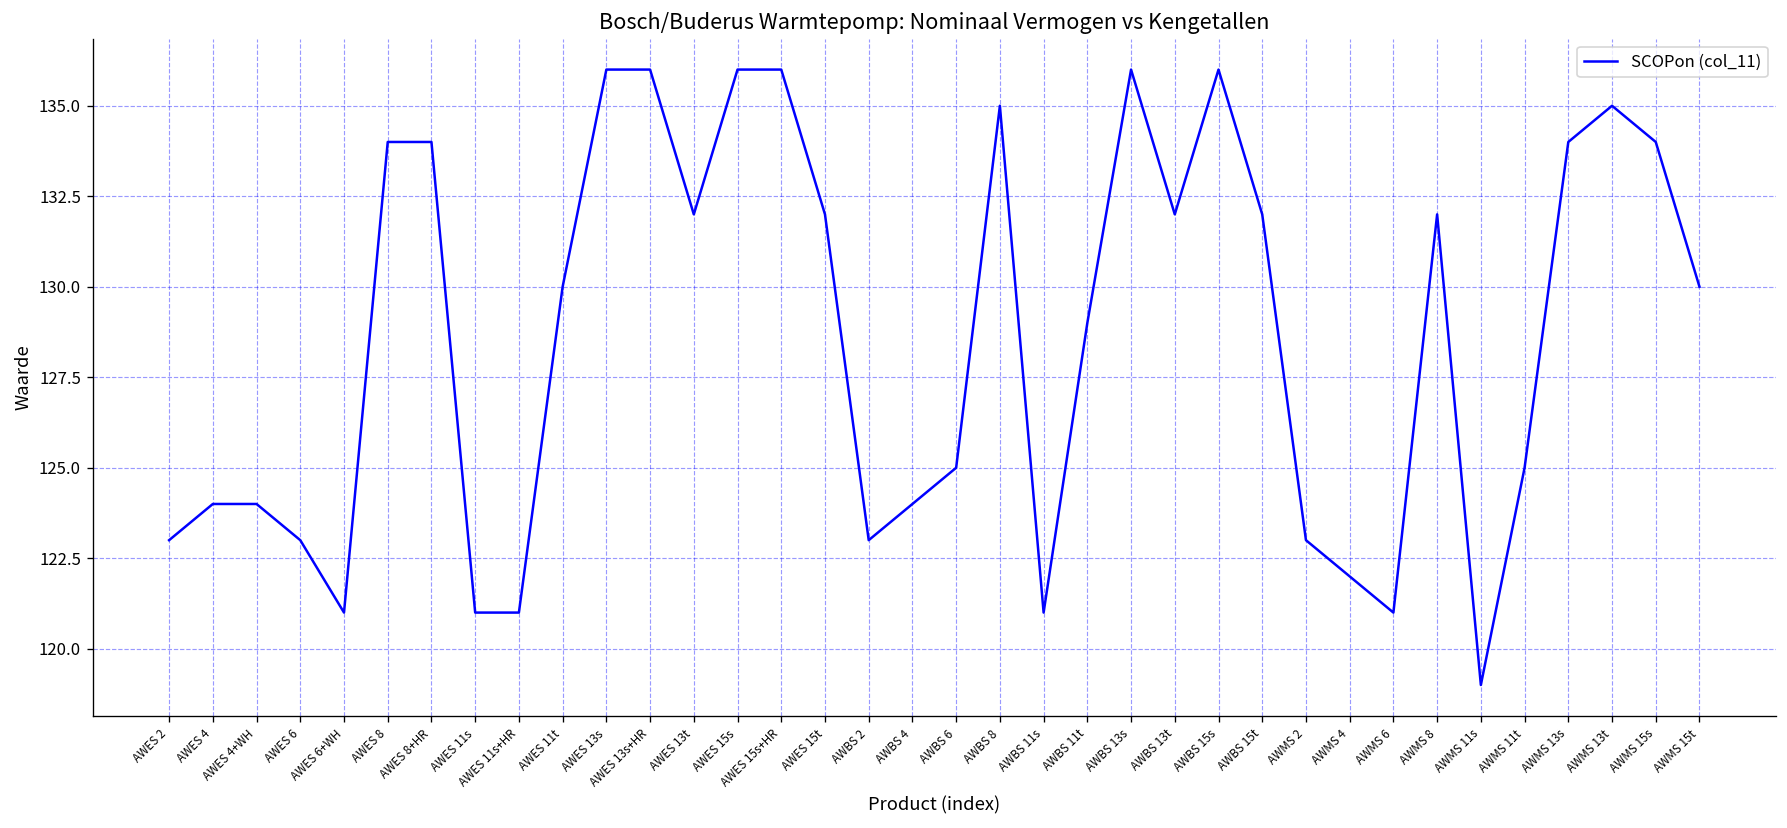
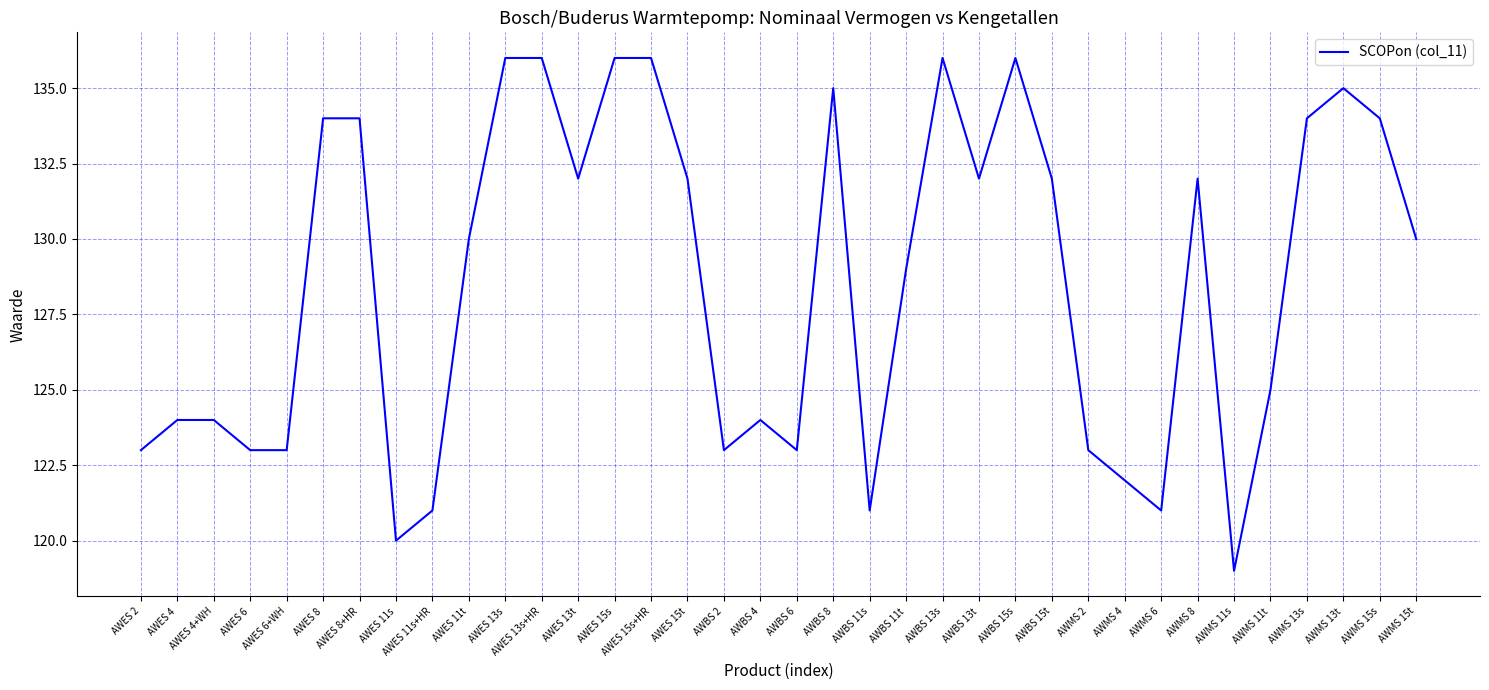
AWES 6+WH: 121 -> 123
AWES 11s: 121 -> 120
AWBS 6: 125 -> 123
